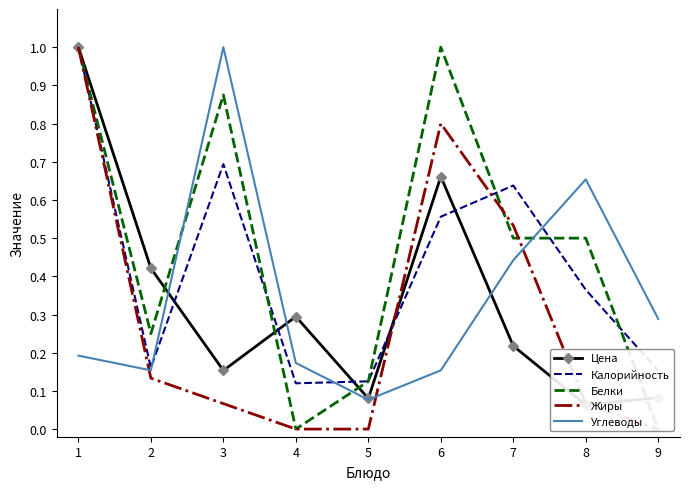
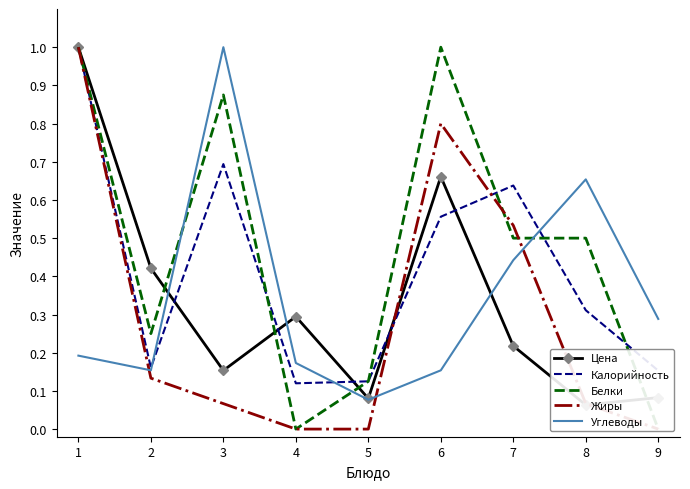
Калорийность, 8: 0.36 -> 0.31
